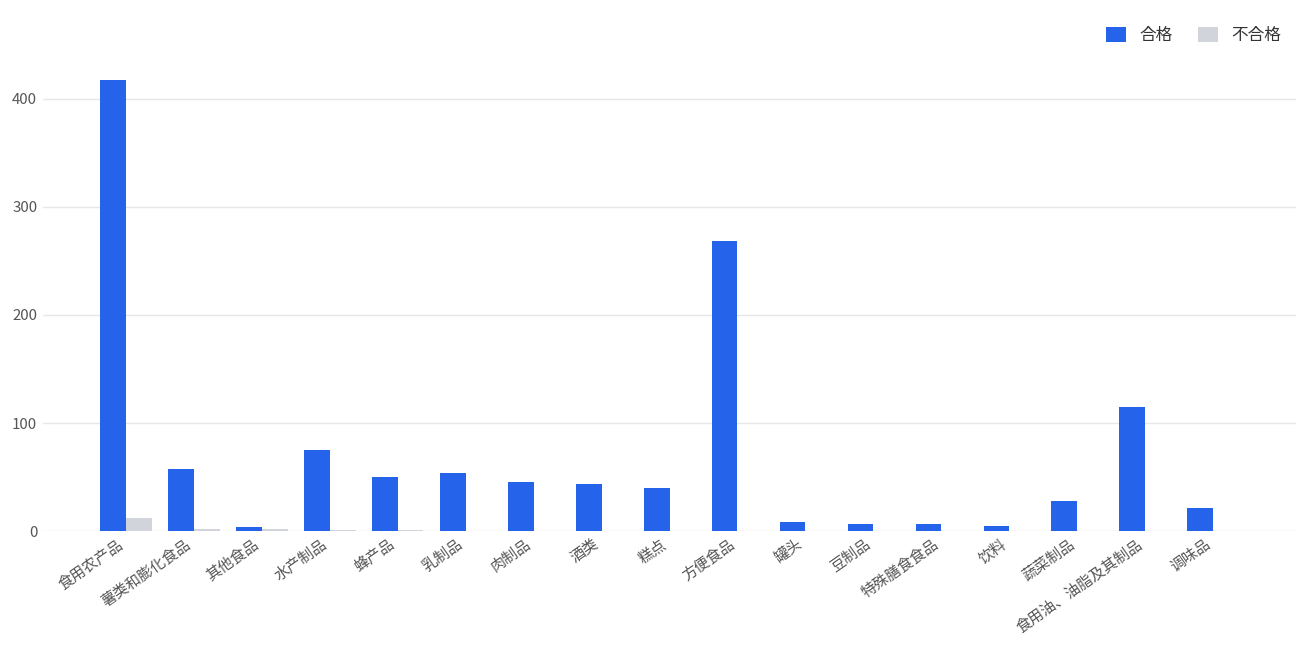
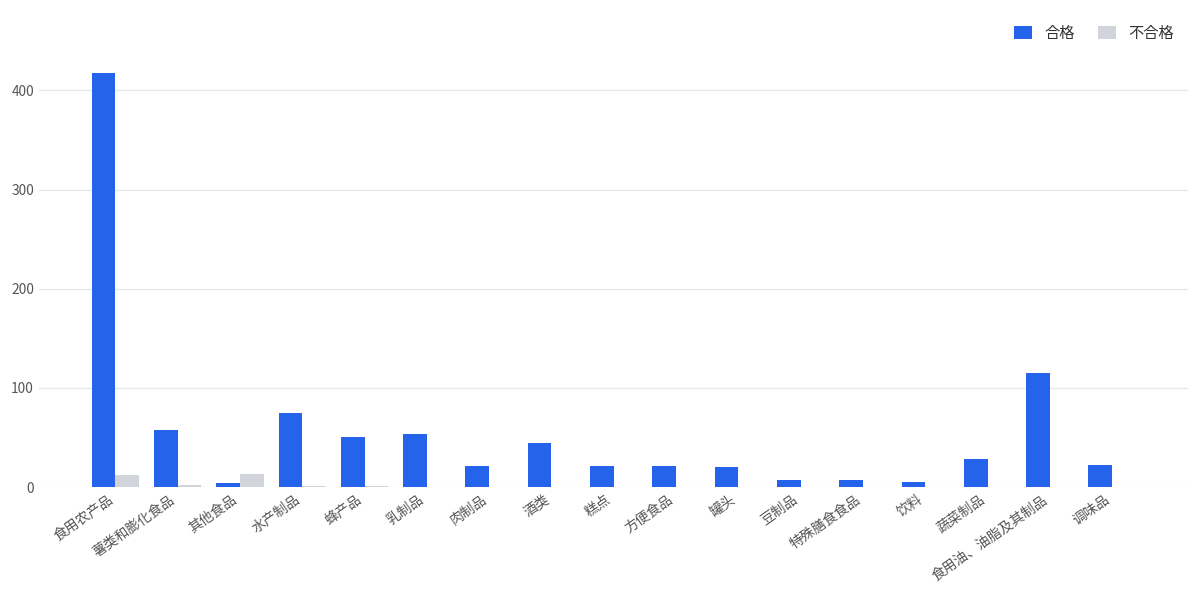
不合格, 其他食品: 0 -> 10
合格, 肉制品: 50 -> 20
合格, 糕点: 40 -> 20
合格, 方便食品: 270 -> 20
合格, 罐头: 10 -> 20
